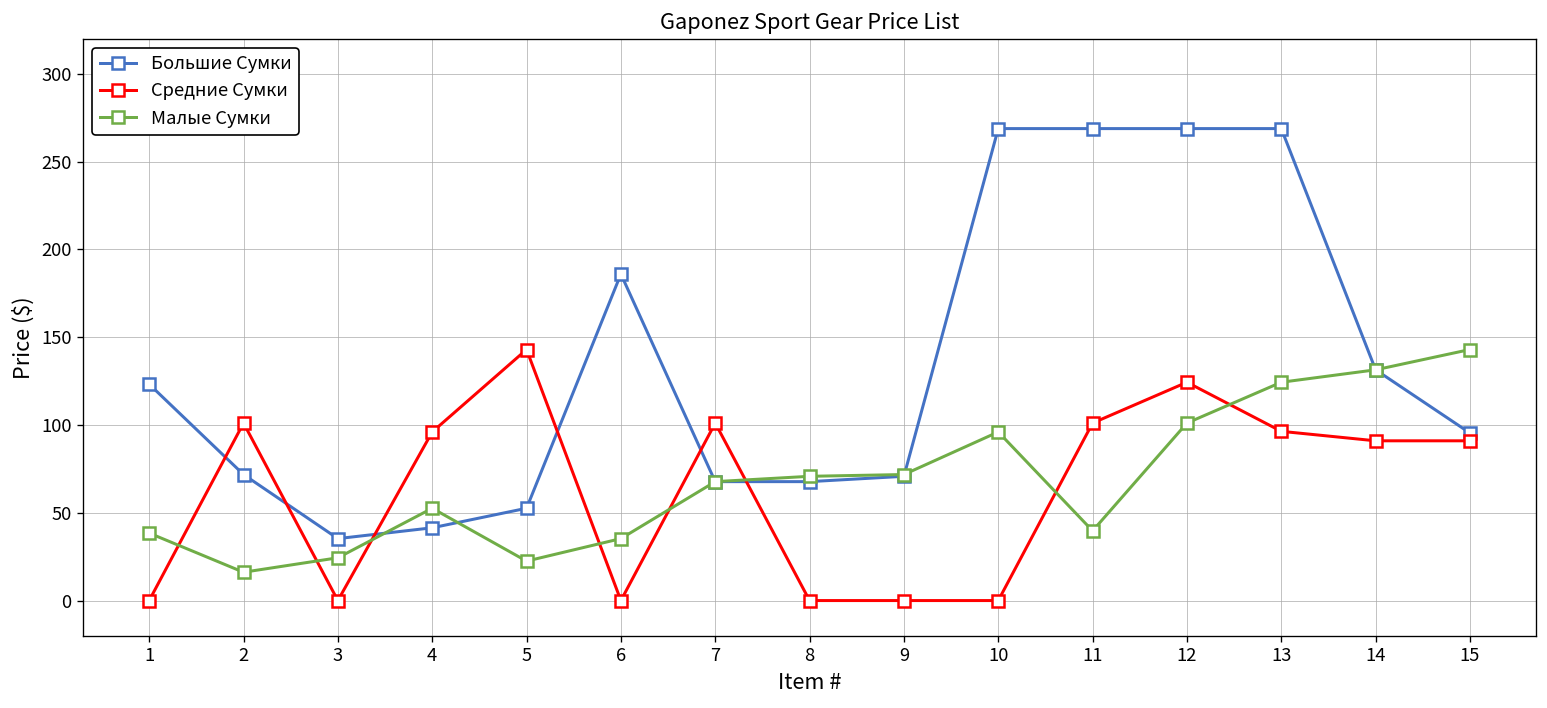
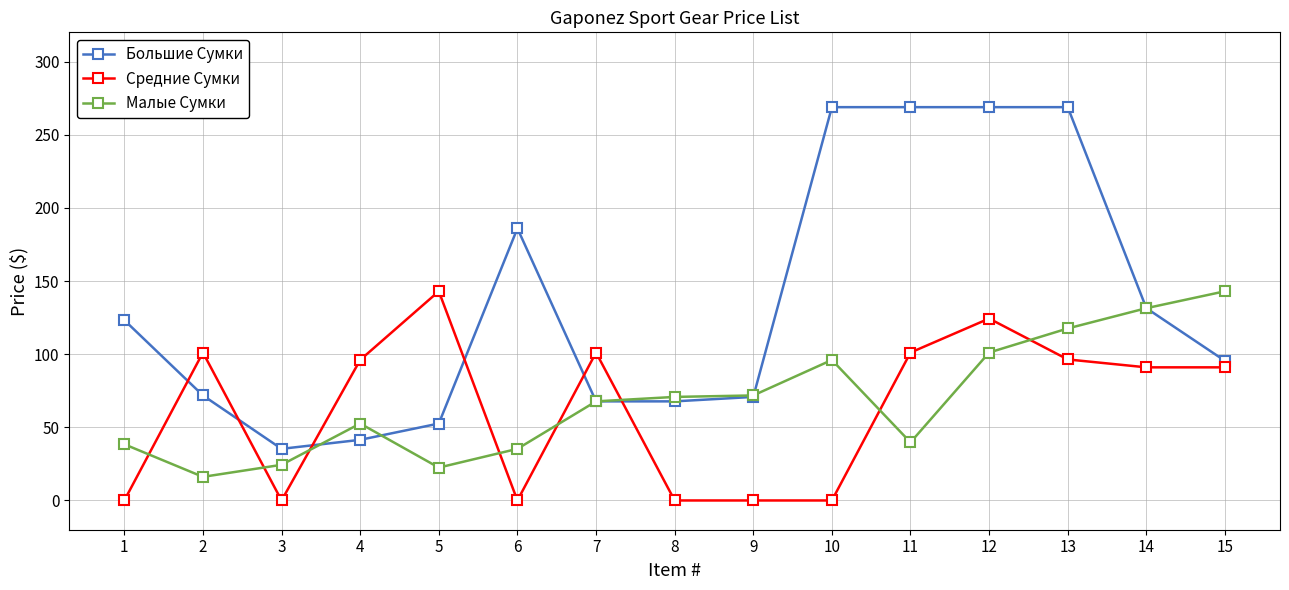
Малые Сумки, 13: 124 -> 118
